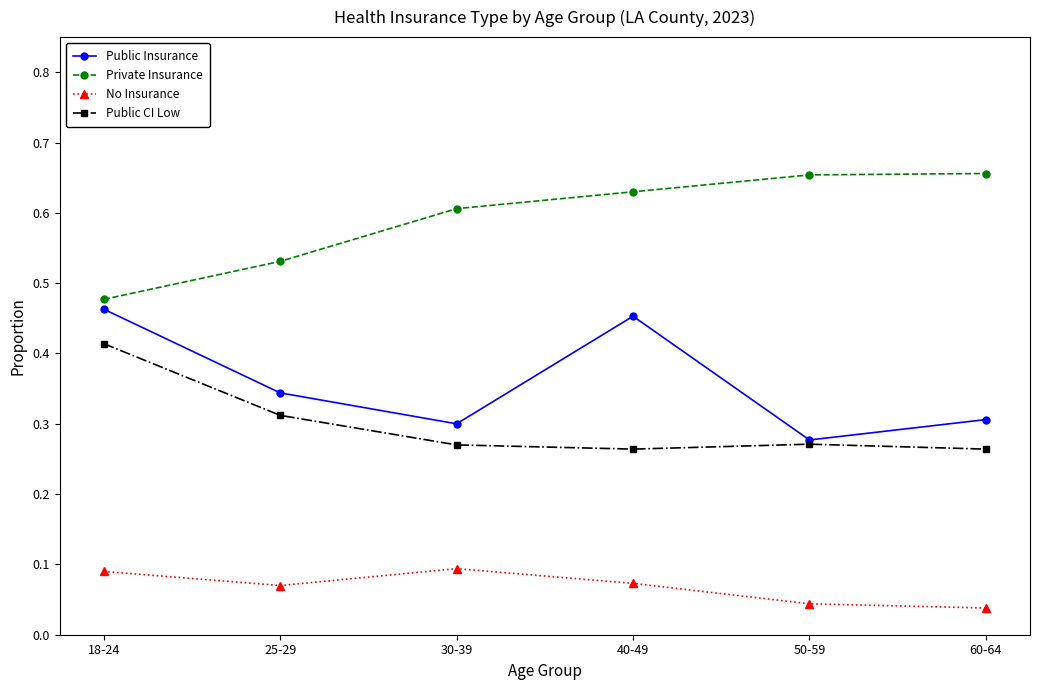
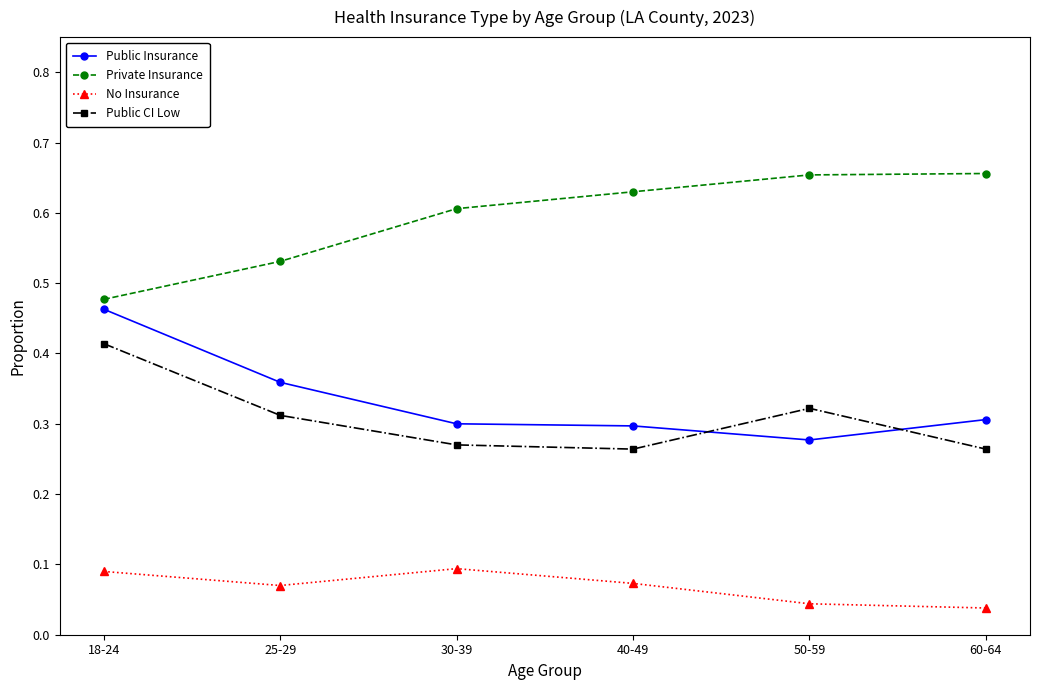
Public Insurance, 25-29: 0.34 -> 0.36
Public Insurance, 40-49: 0.45 -> 0.30
Public CI Low, 50-59: 0.27 -> 0.32
